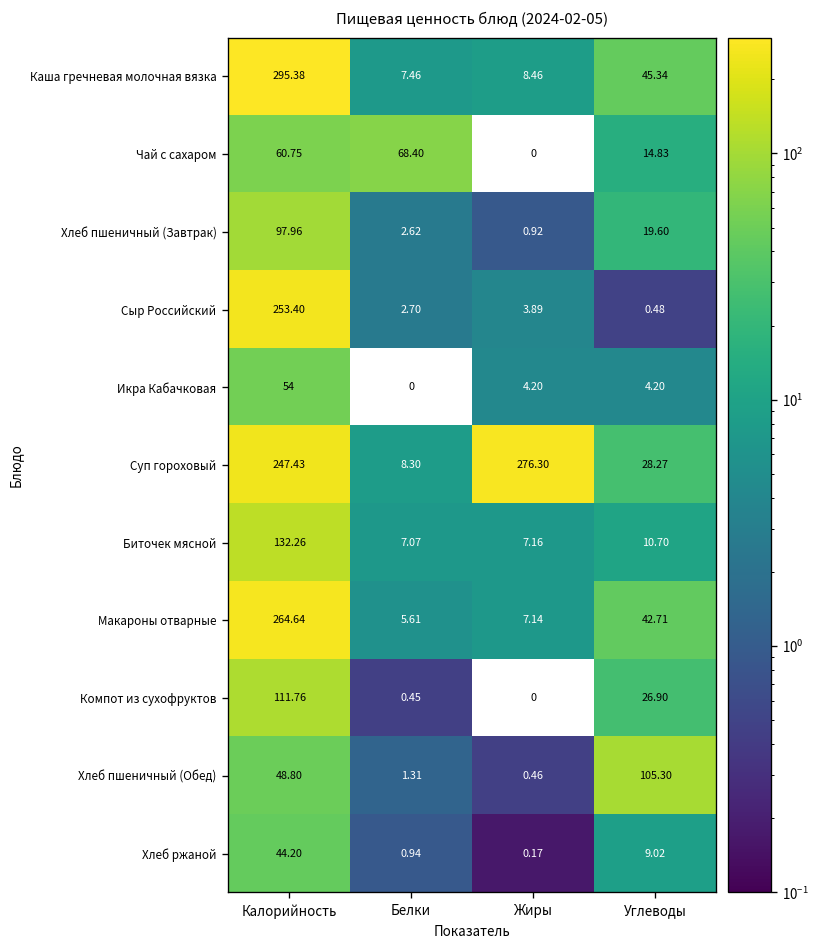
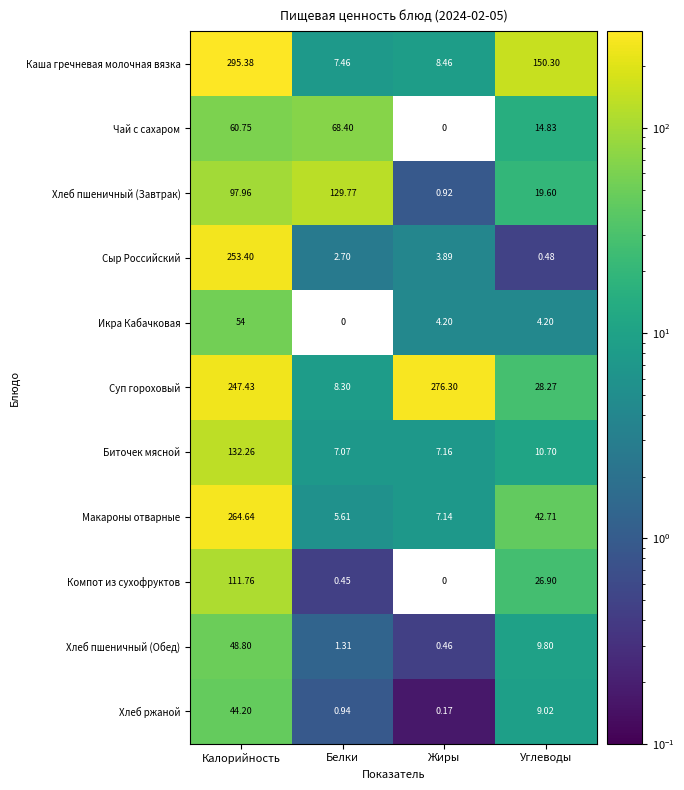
Каша гречневая молочная вязка, Углеводы: 45.34 -> 150.30
Хлеб пшеничный (Завтрак), Белки: 2.62 -> 129.77
Хлеб пшеничный (Обед), Углеводы: 105.30 -> 9.80
